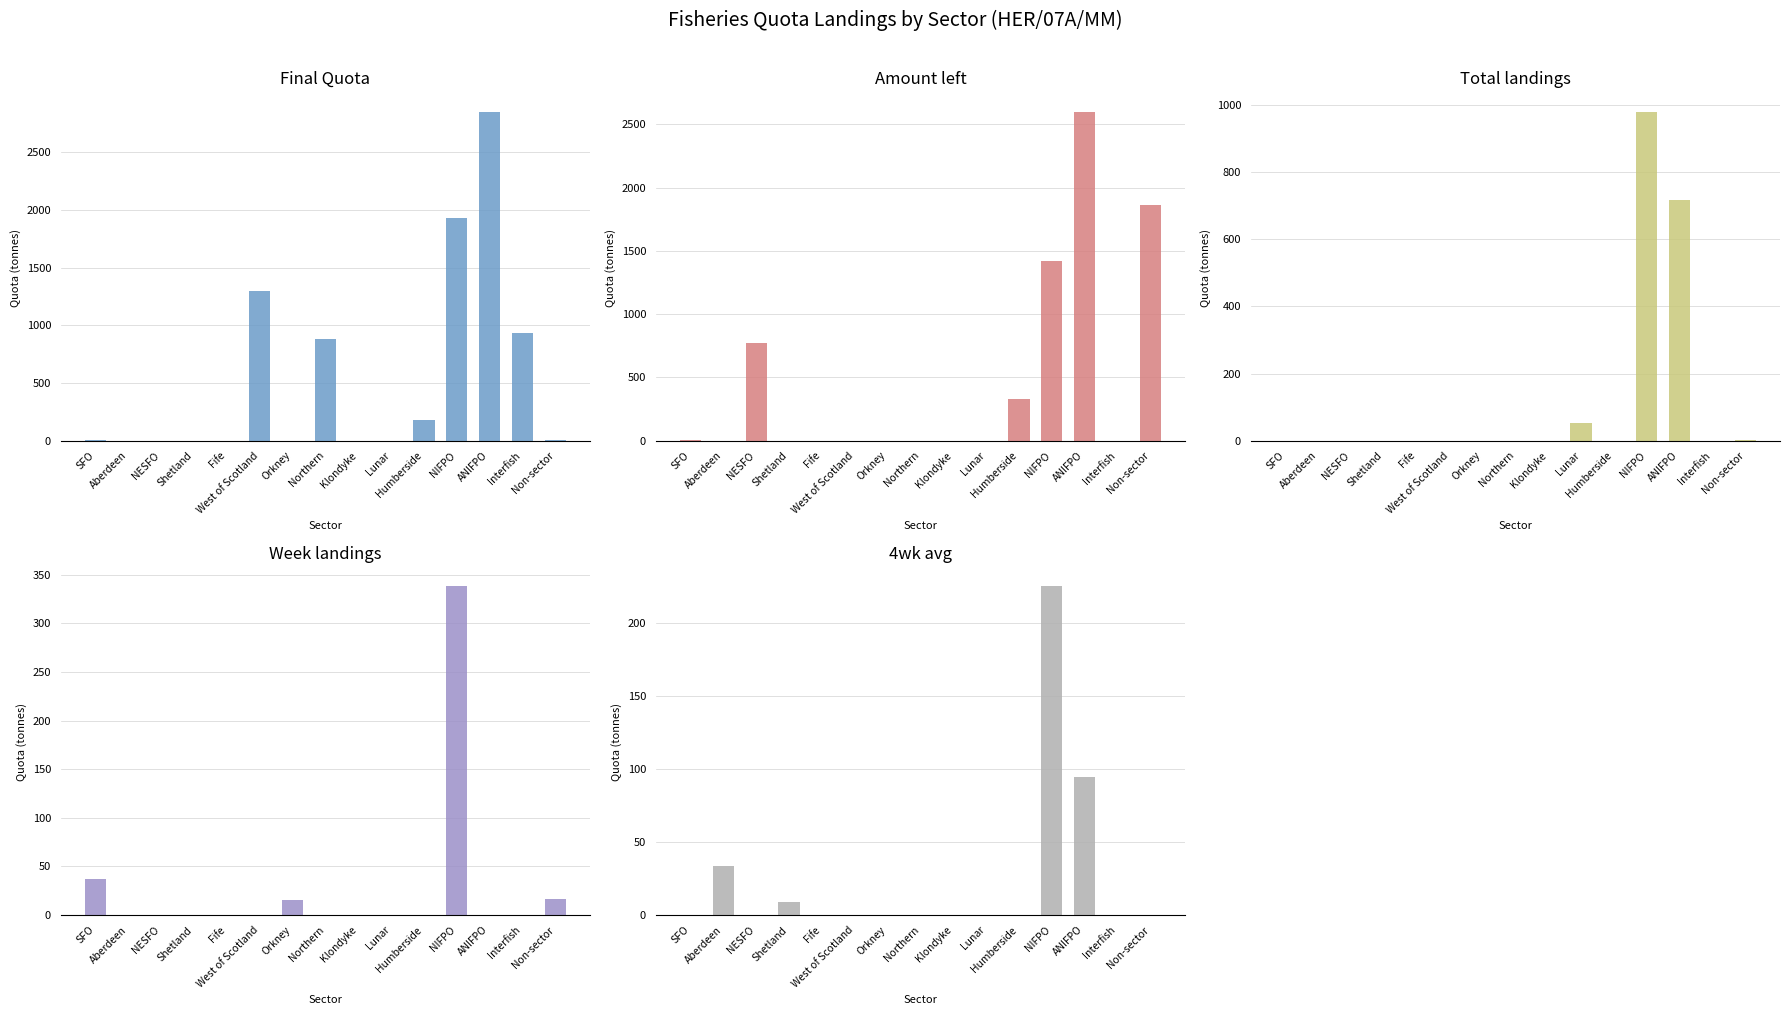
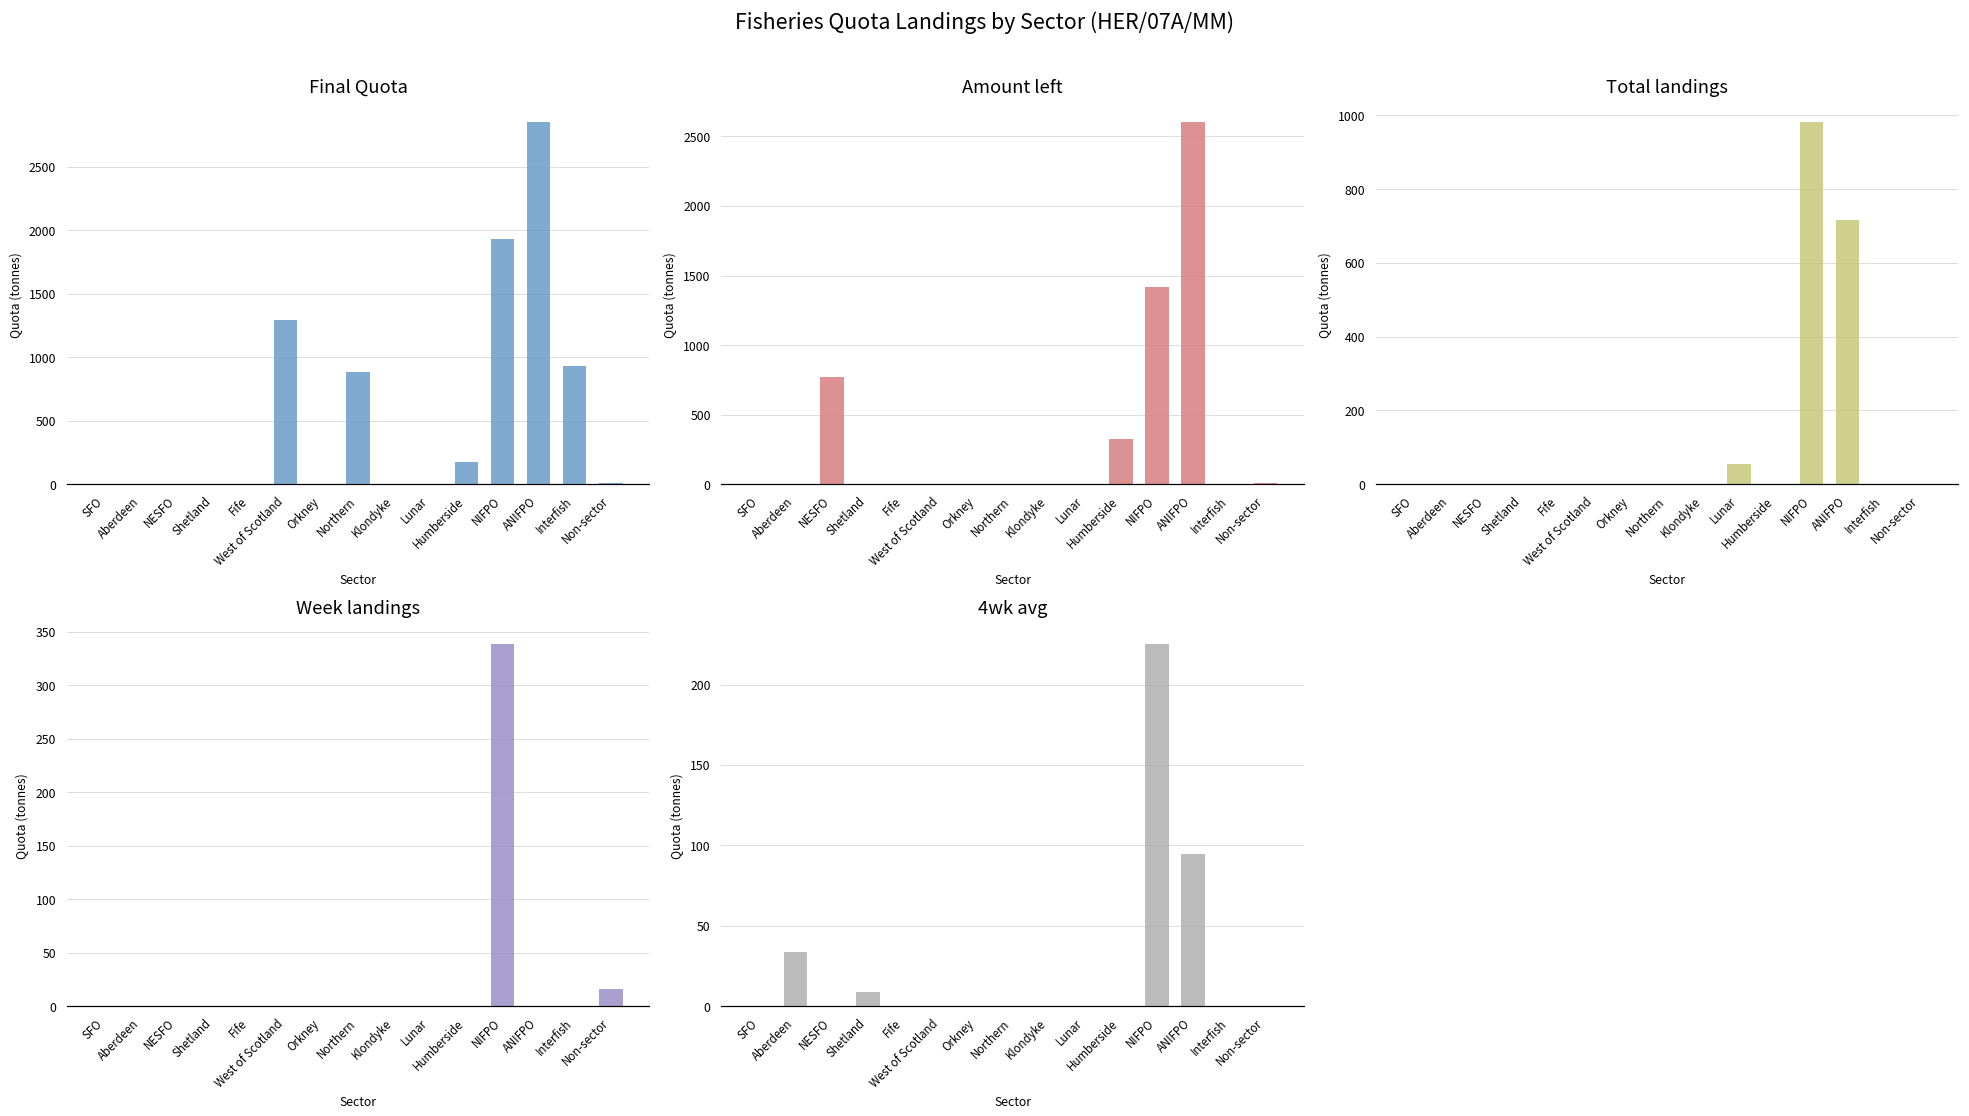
Amount left, Non-sector: 1860 -> 10
Week landings, SFO: 40 -> 0
Week landings, Orkney: 20 -> 0
